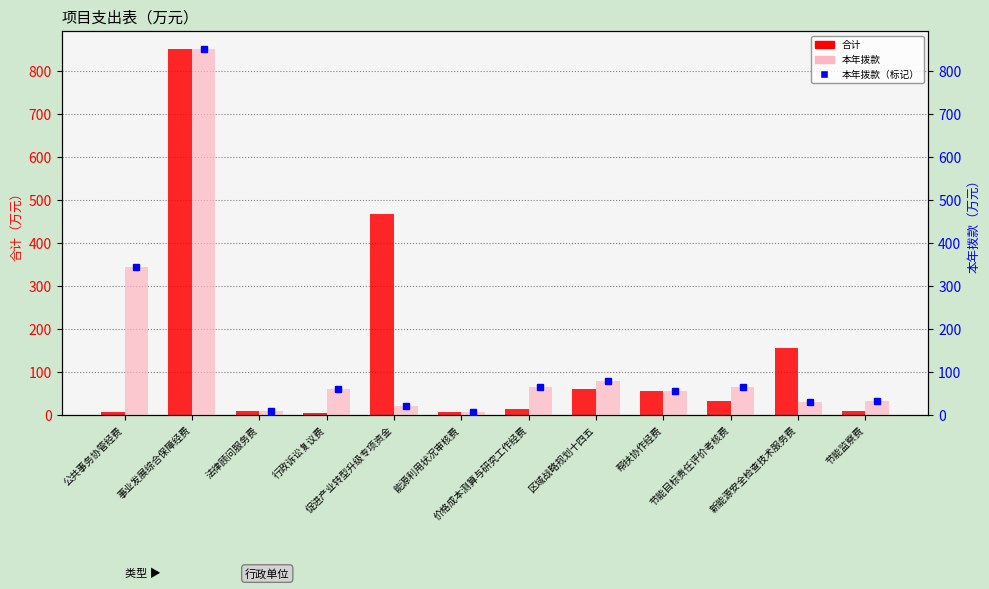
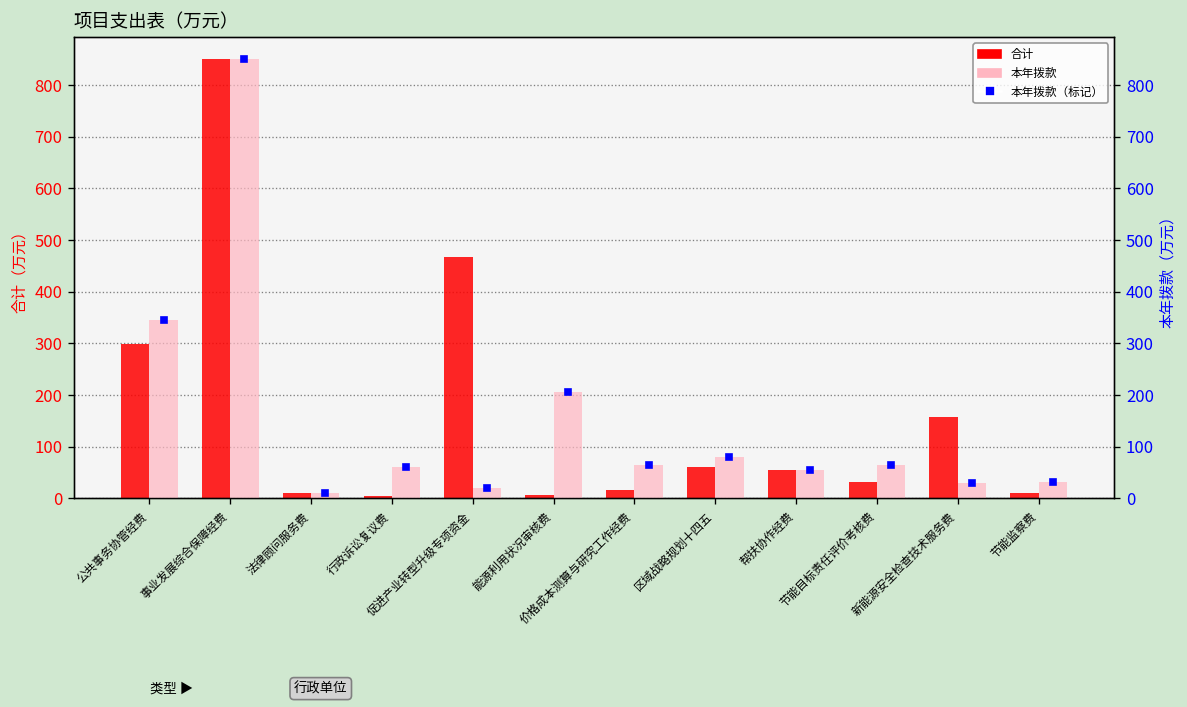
合计, 公共事务协管经费: 10 -> 300
本年拨款, 能源利用状况审核费: 10 -> 210
